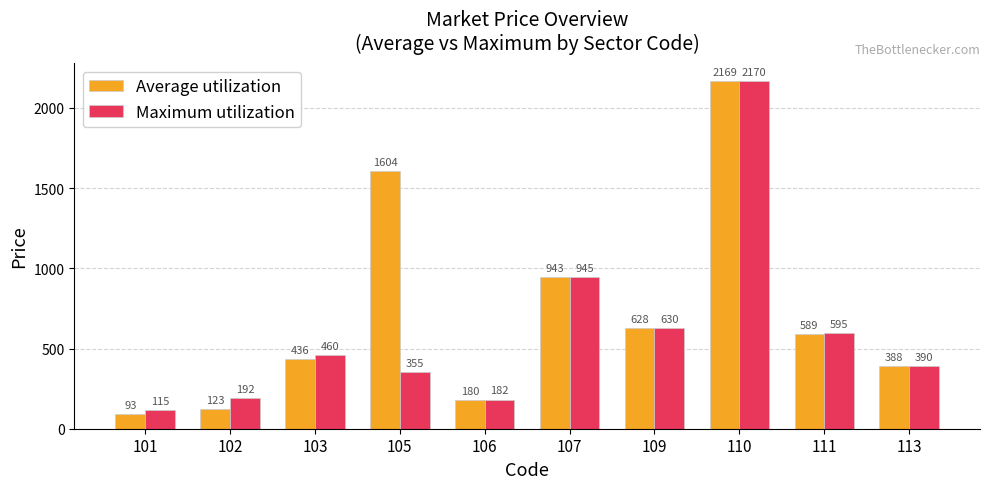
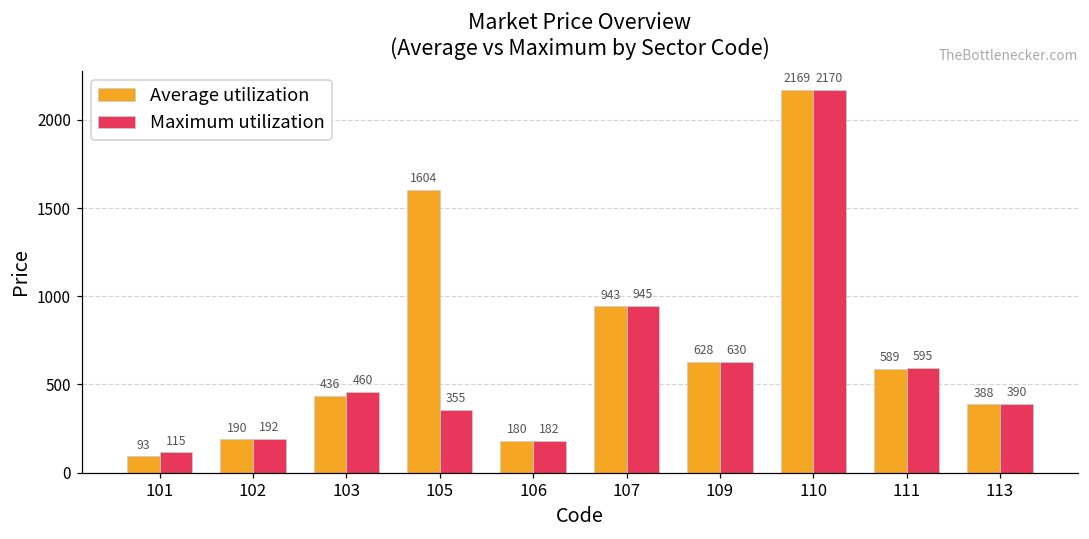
Average utilization, 102: 123 -> 190
